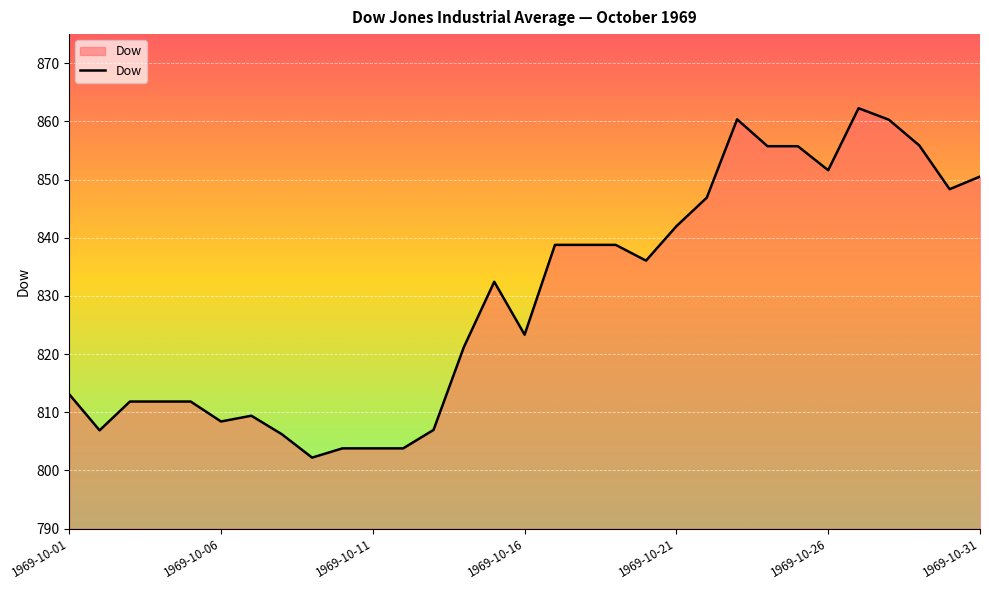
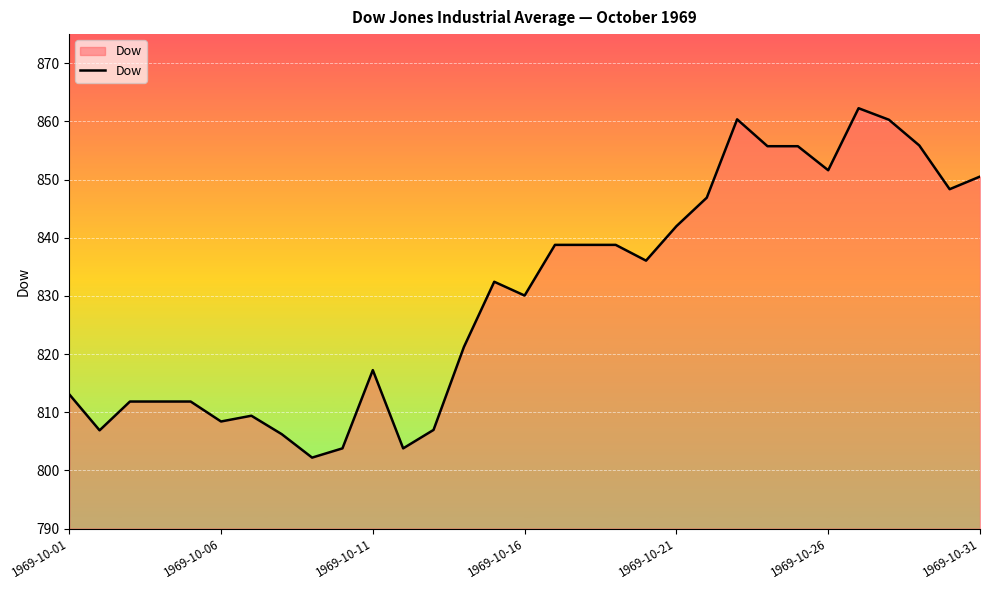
1969-10-11: 804 -> 817
1969-10-16: 823 -> 830
